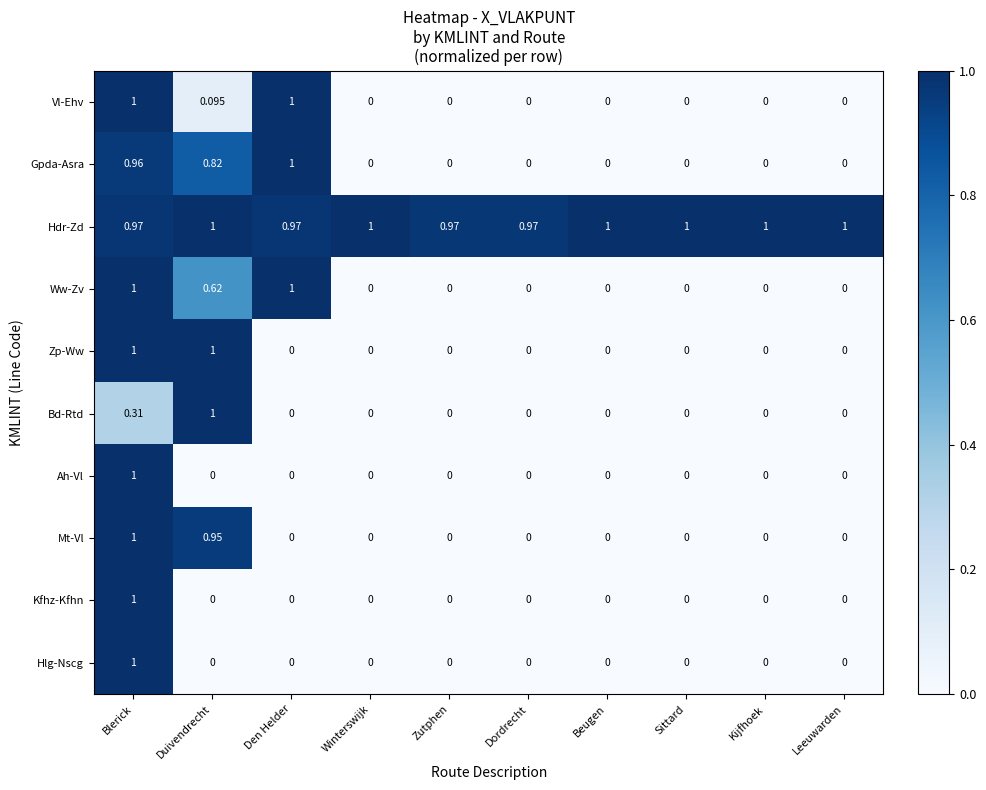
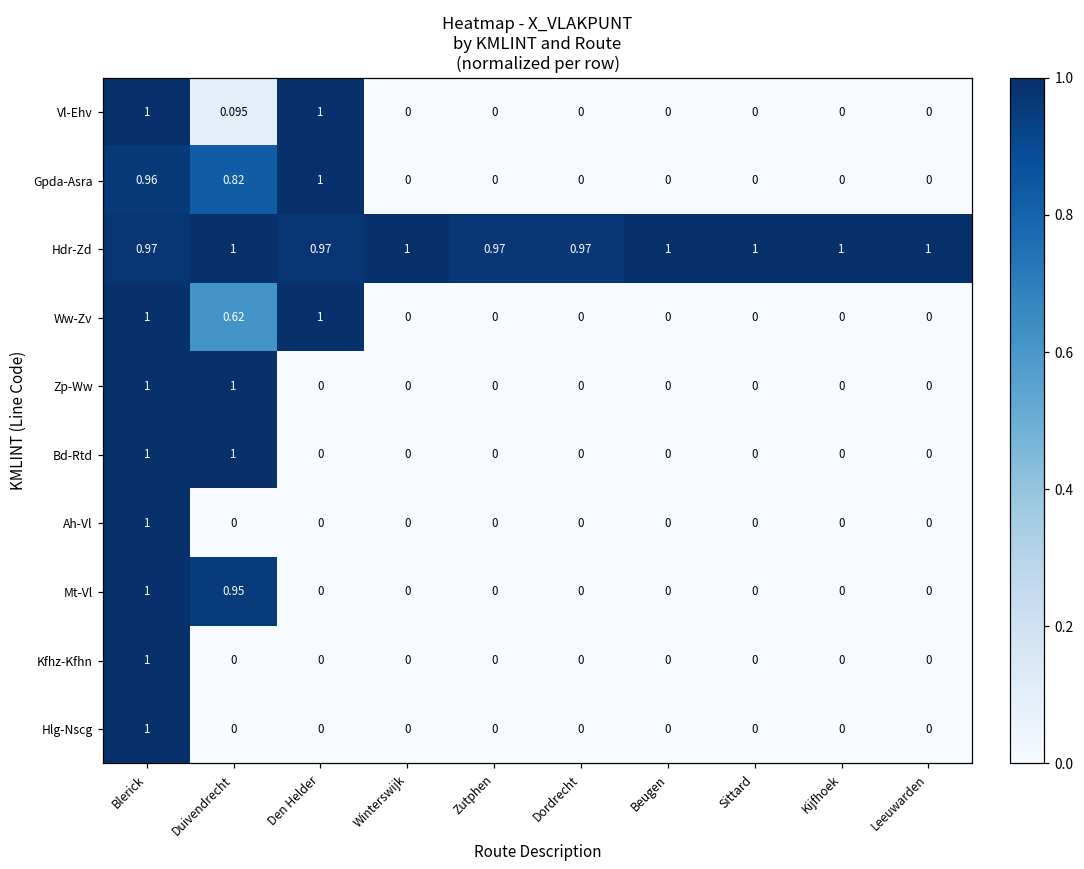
Bd-Rtd, Blerick: 0.31 -> 1
